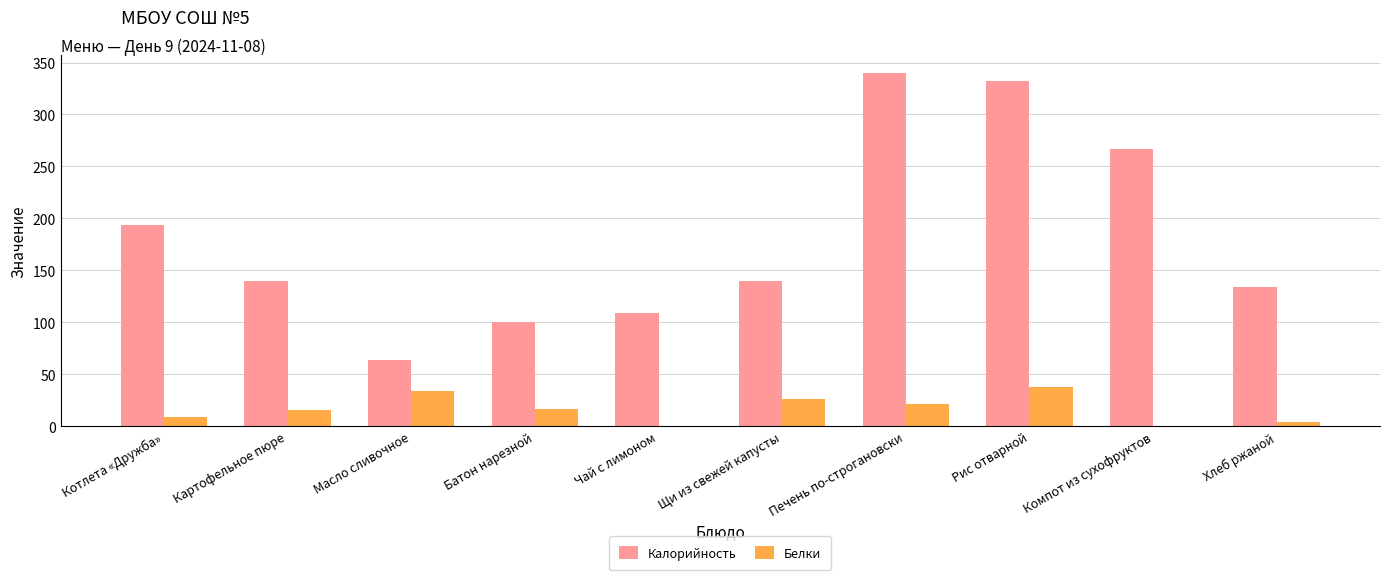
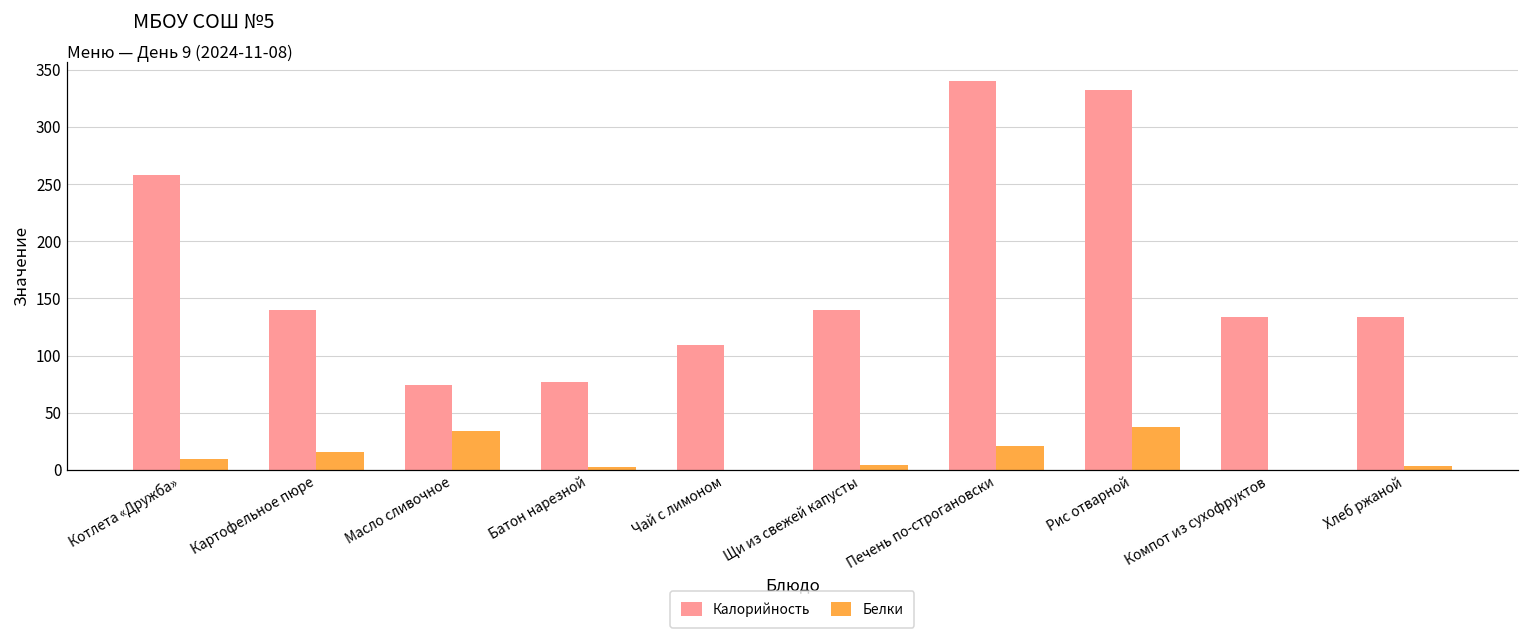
Калорийность, Котлета «Дружба»: 194 -> 258
Калорийность, Масло сливочное: 64 -> 74
Калорийность, Батон нарезной: 100 -> 77
Белки, Батон нарезной: 17 -> 2
Белки, Щи из свежей капусты: 27 -> 4
Калорийность, Компот из сухофруктов: 267 -> 134
